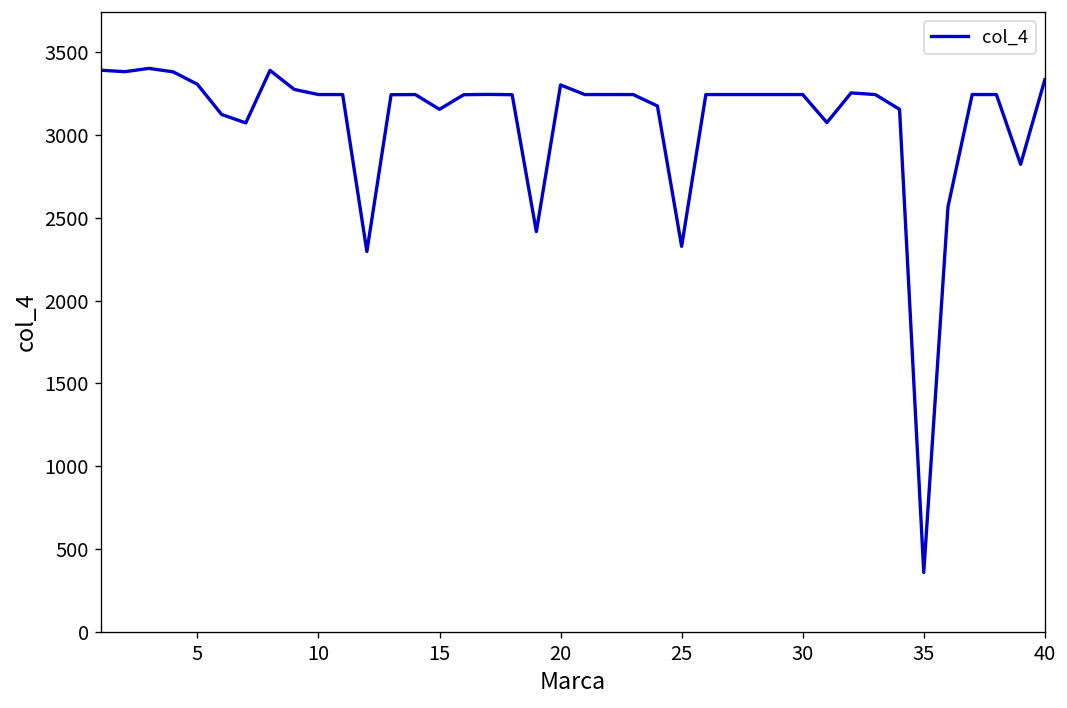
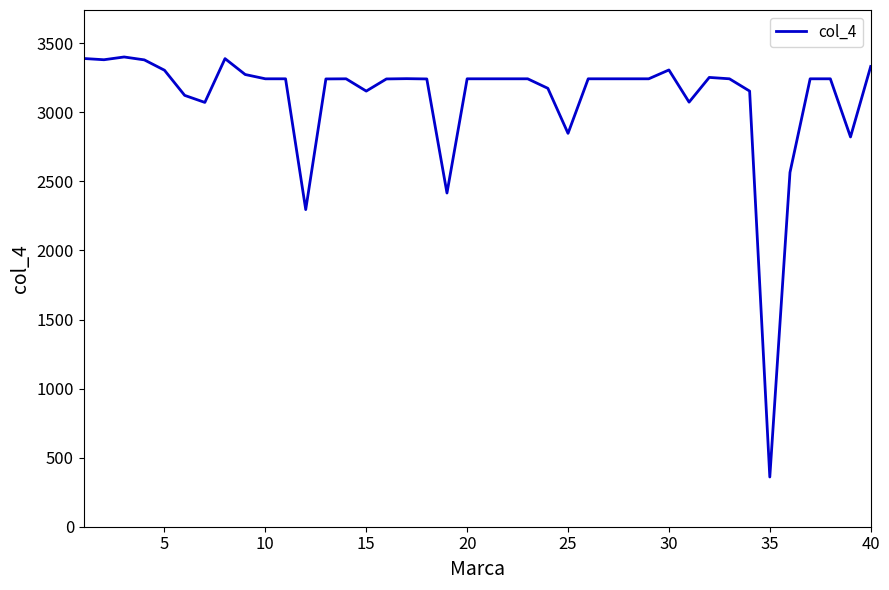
20: 3300 -> 3240
25: 2330 -> 2850
30: 3240 -> 3310
